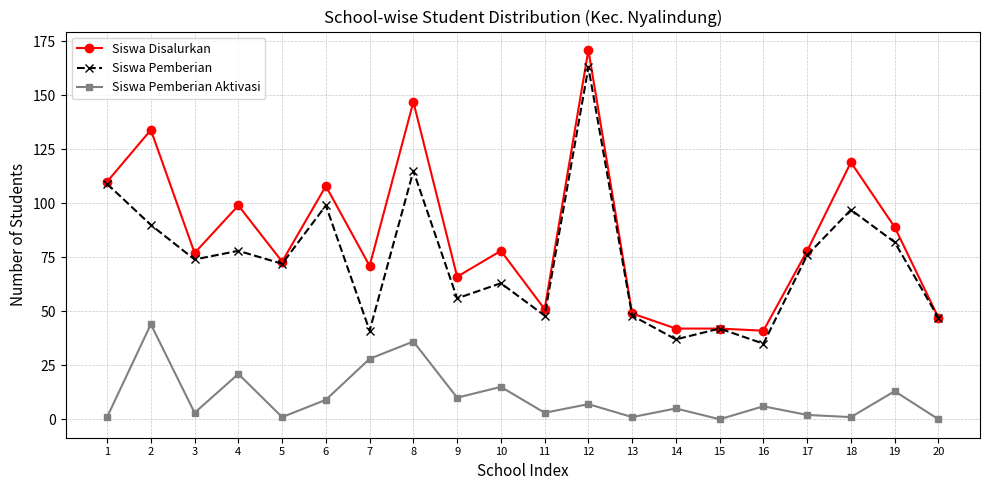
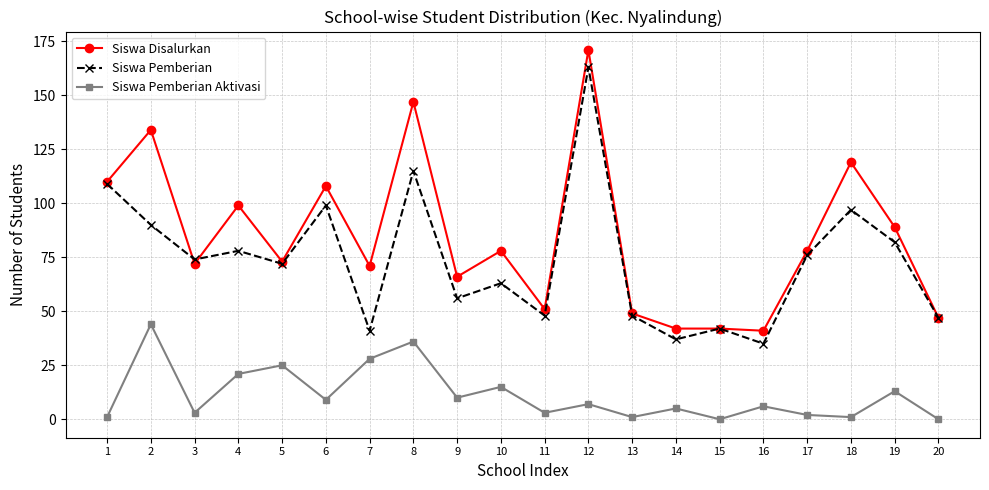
Siswa Disalurkan, 3: 77 -> 72
Siswa Pemberian Aktivasi, 5: 1 -> 25
